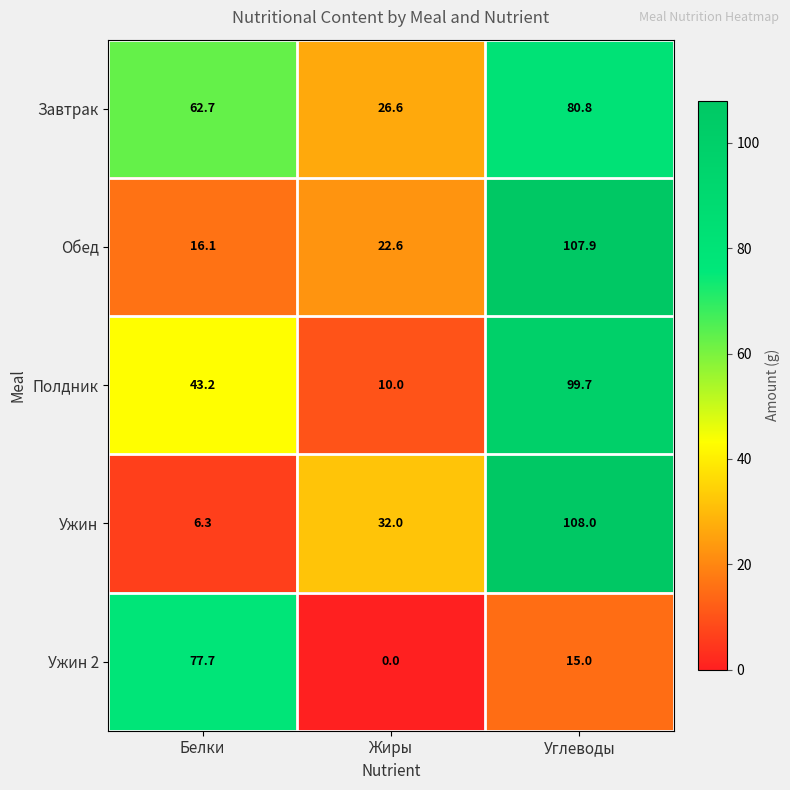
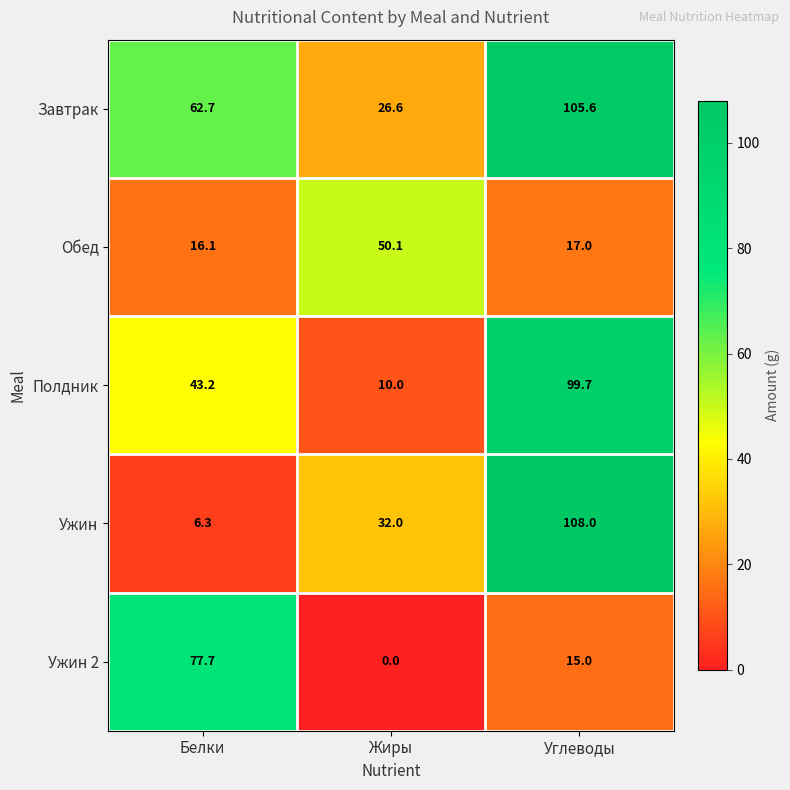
Завтрак, Углеводы: 80.8 -> 105.6
Обед, Жиры: 22.6 -> 50.1
Обед, Углеводы: 107.9 -> 17.0
